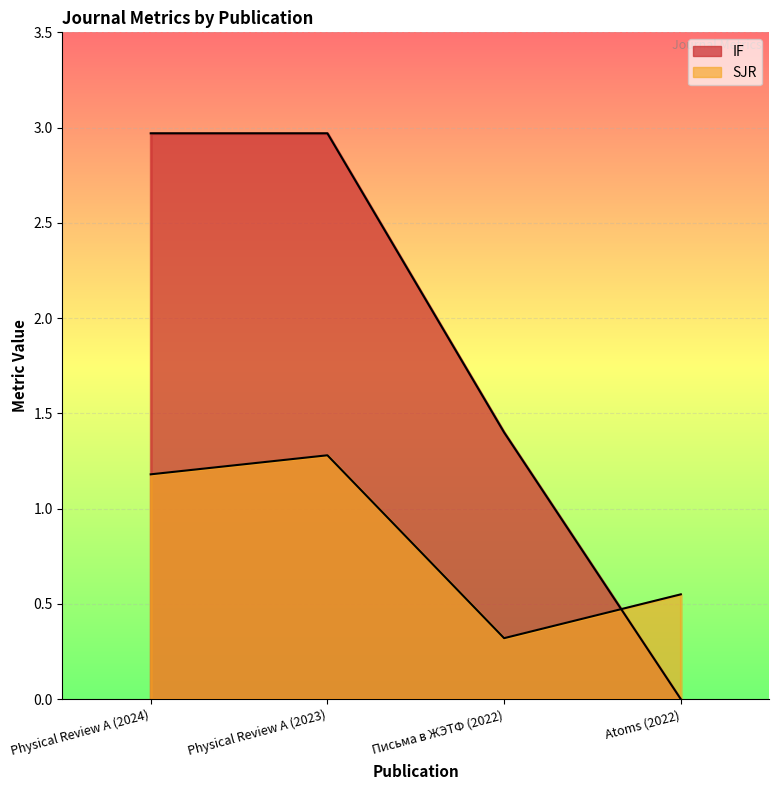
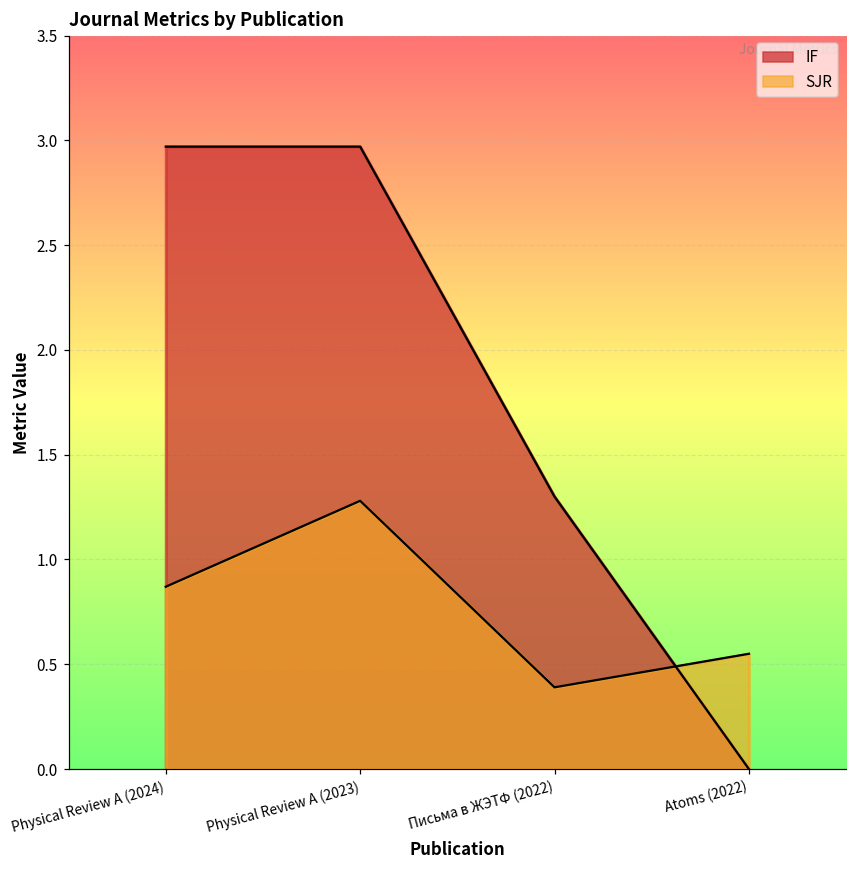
SJR, Physical Review A (2024): 1.18 -> 0.87
IF, Письма в ЖЭТФ (2022): 1.4 -> 1.3
SJR, Письма в ЖЭТФ (2022): 0.32 -> 0.39
